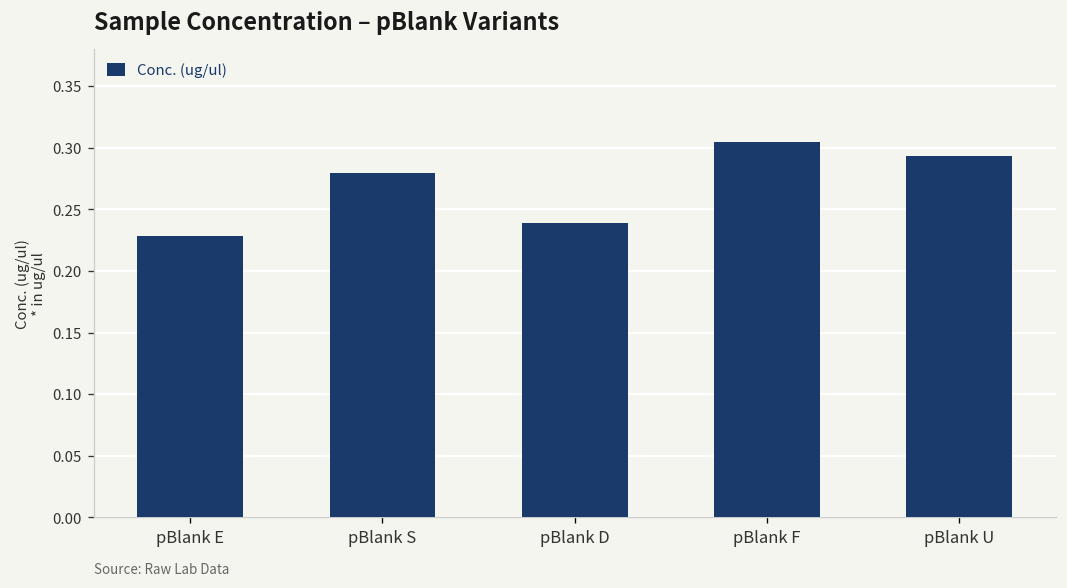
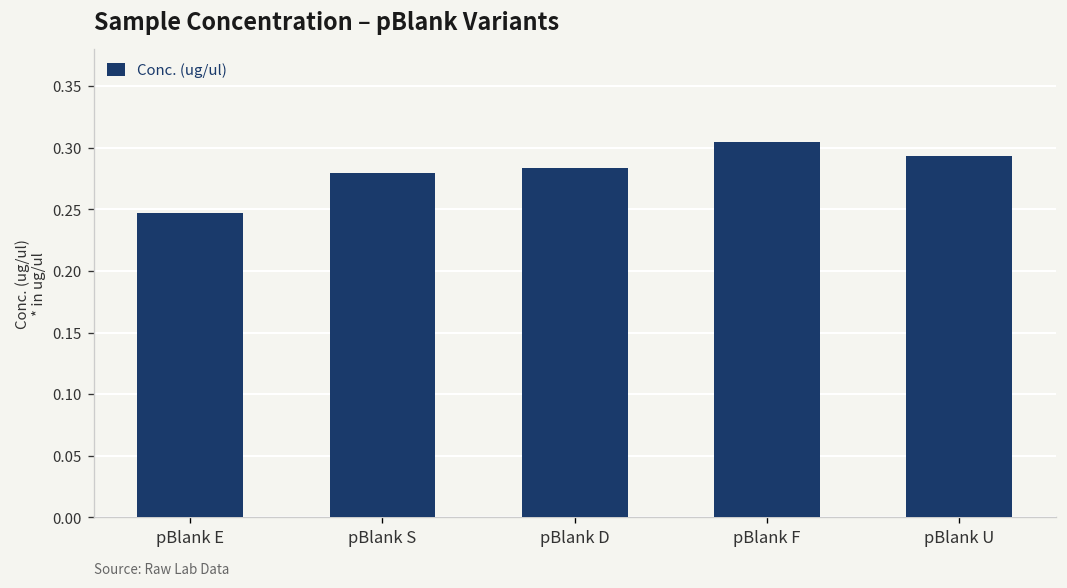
pBlank E: 0.229 -> 0.247
pBlank D: 0.239 -> 0.284
